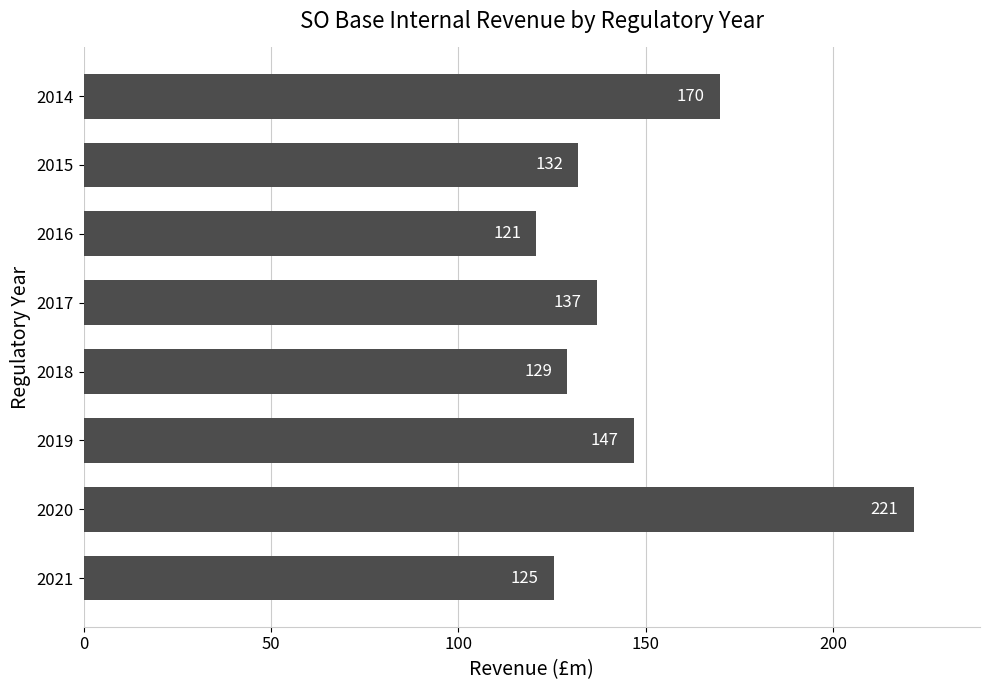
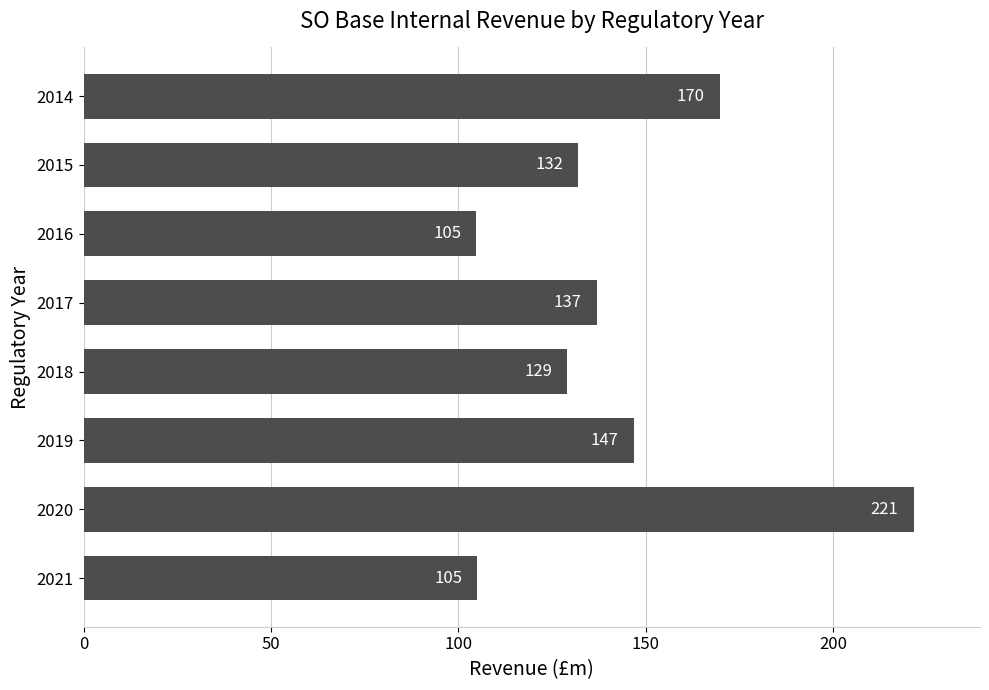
2016: 121 -> 105
2021: 125 -> 105
